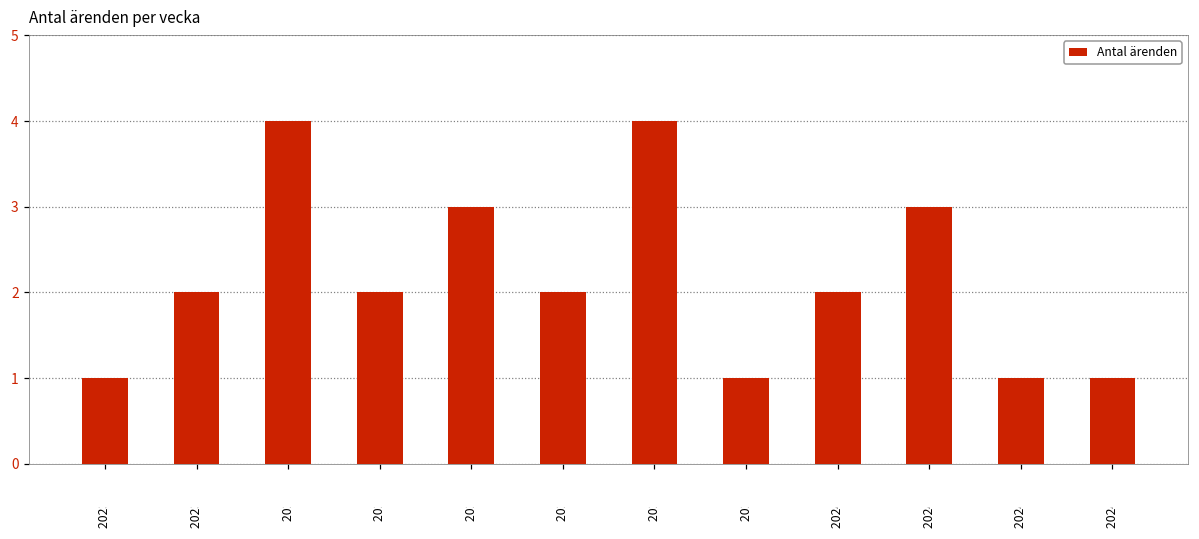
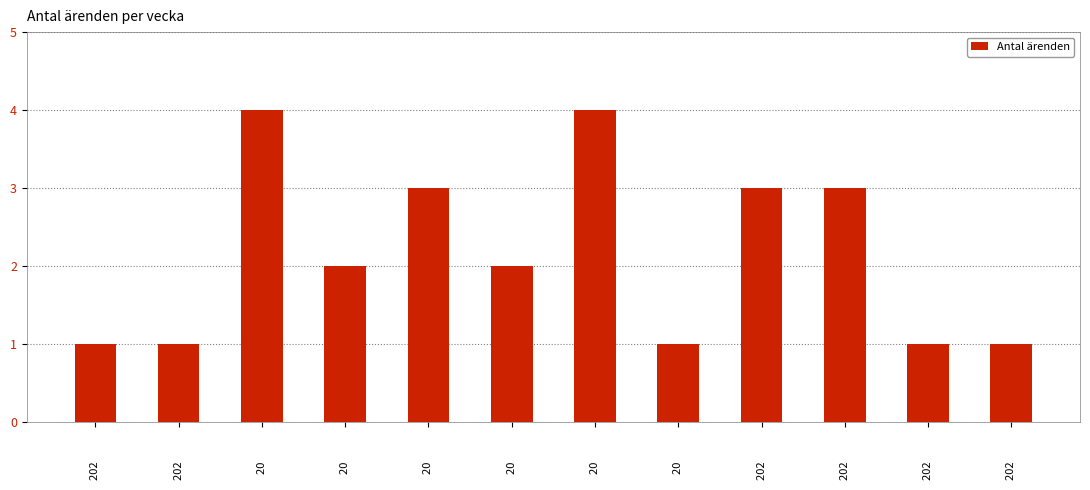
2023 v.49: 2 -> 1
2024 v.10: 2 -> 3
